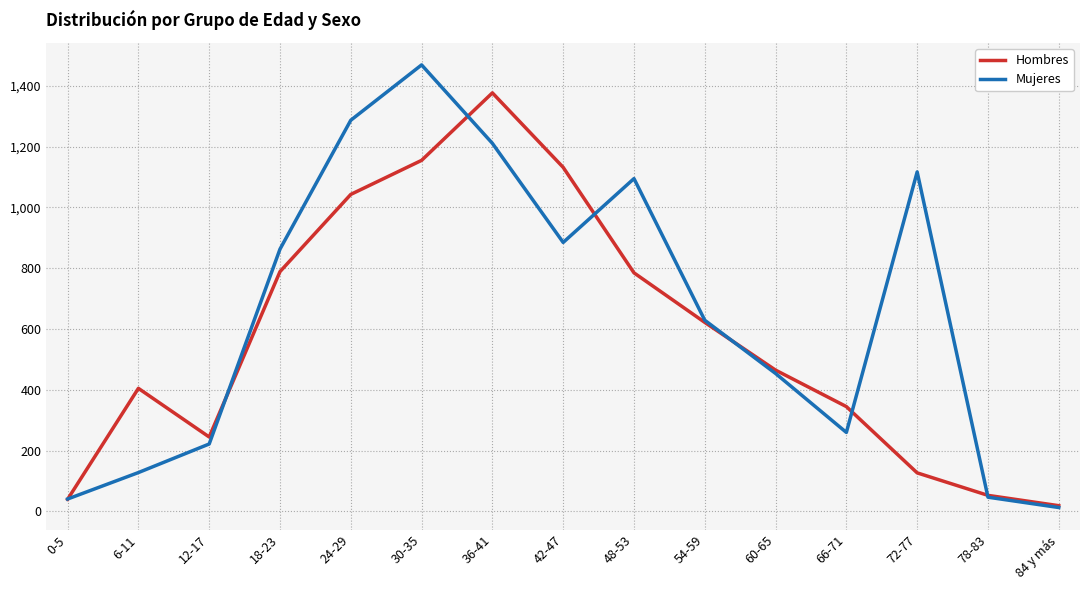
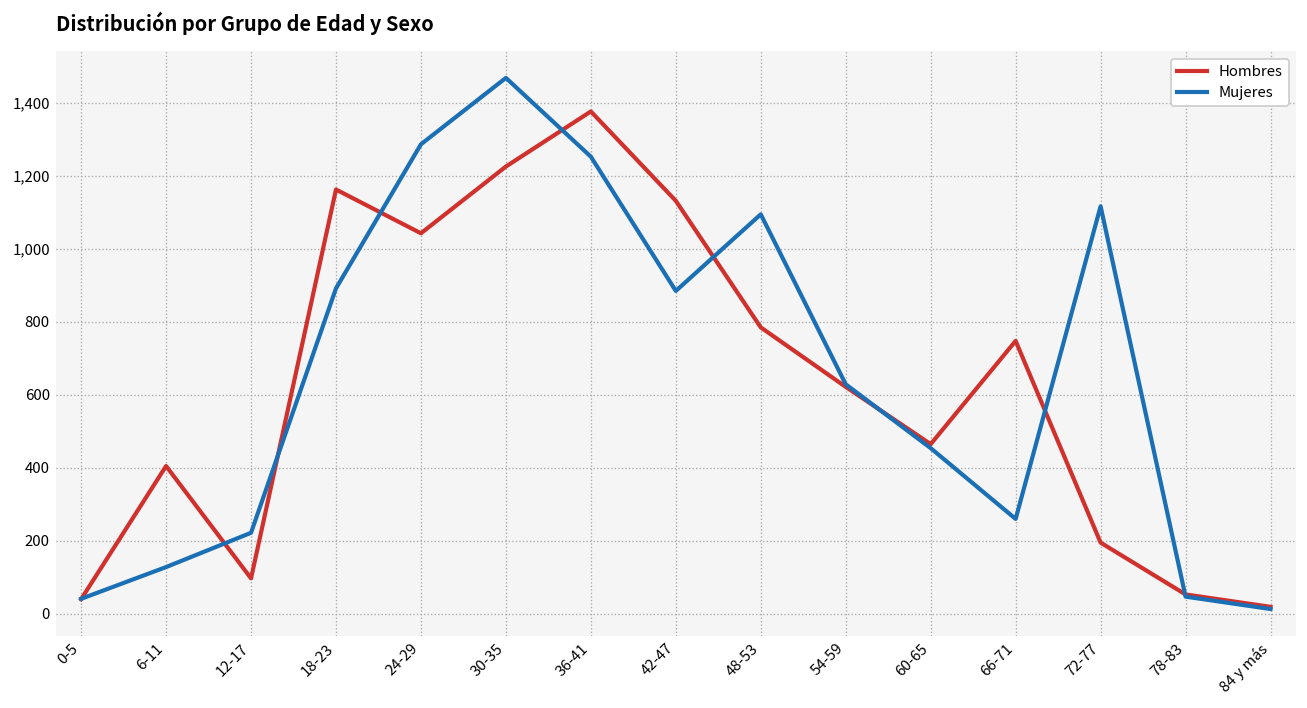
Hombres, 12-17: 250 -> 100
Hombres, 18-23: 790 -> 1,160
Mujeres, 18-23: 860 -> 890
Hombres, 30-35: 1,160 -> 1,230
Mujeres, 36-41: 1,210 -> 1,250
Hombres, 66-71: 350 -> 750
Hombres, 72-77: 130 -> 200
